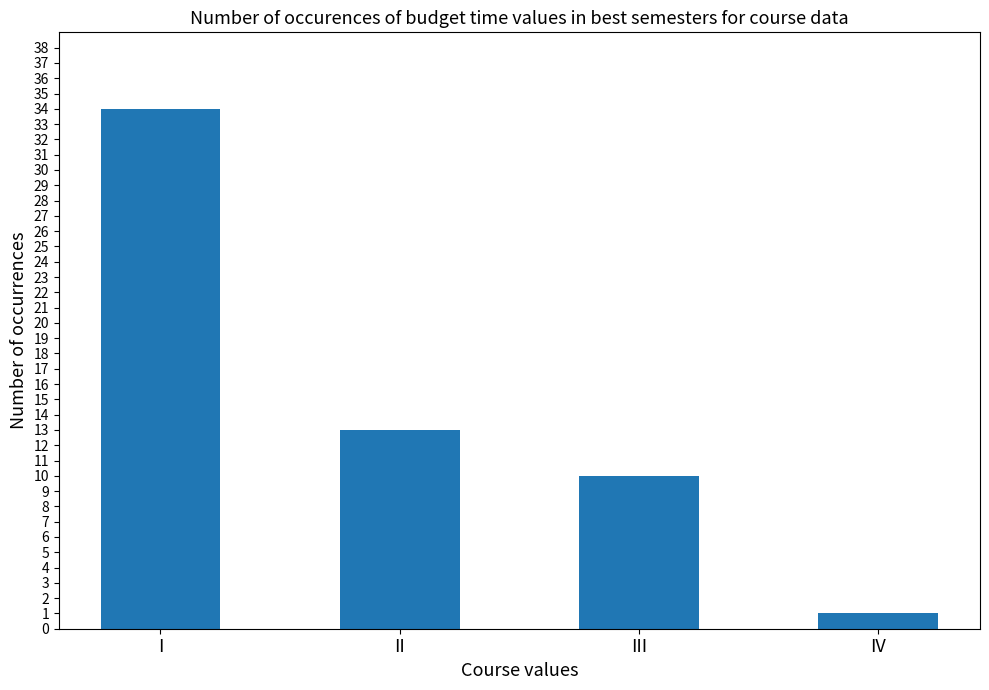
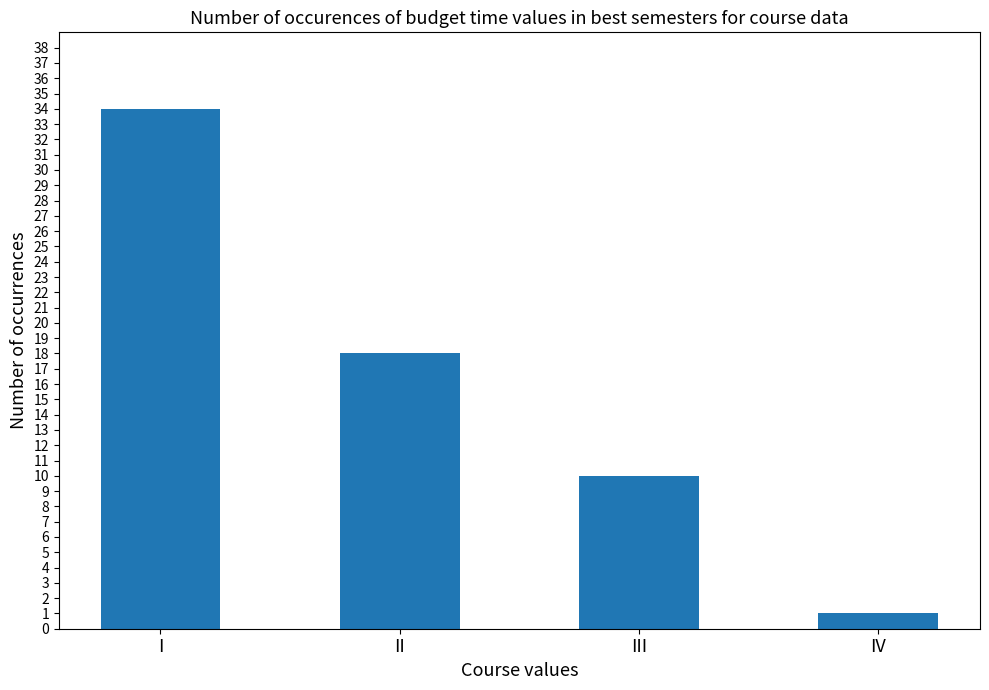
II: 13 -> 18
